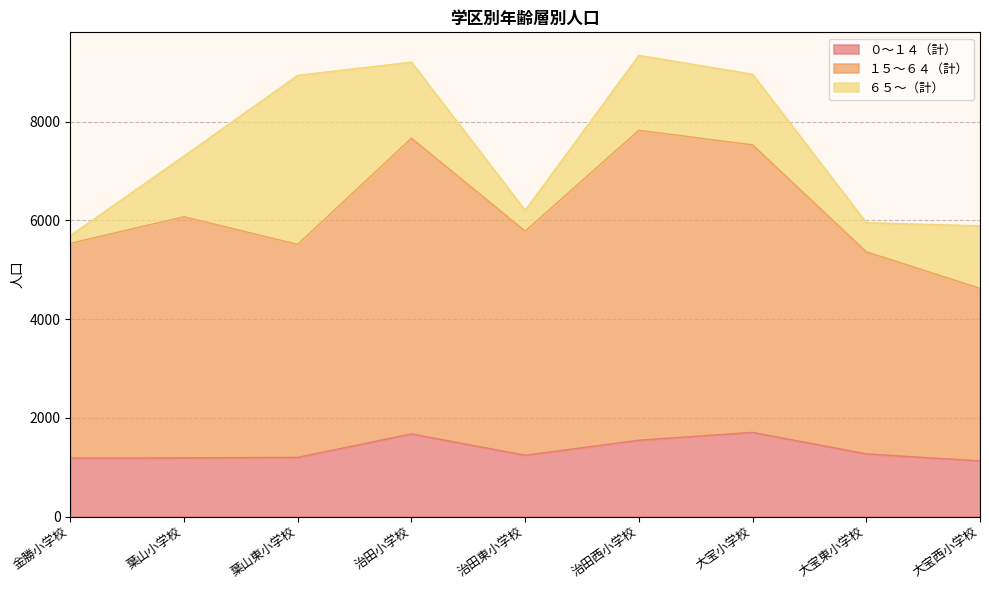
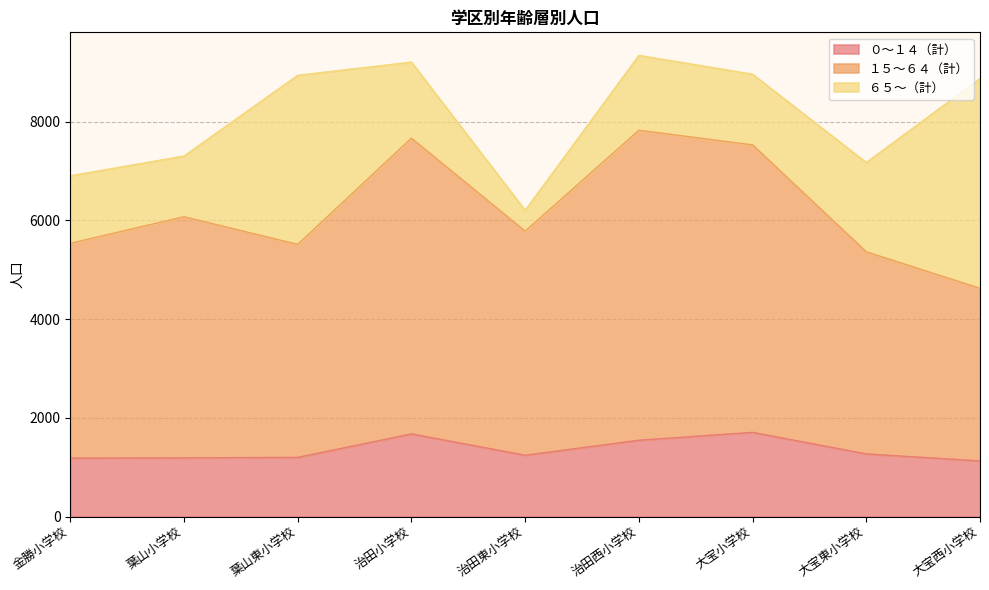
６５～（計）, 金勝小学校: 200 -> 1400
６５～（計）, 大宝東小学校: 600 -> 1800
６５～（計）, 大宝西小学校: 1300 -> 4200
